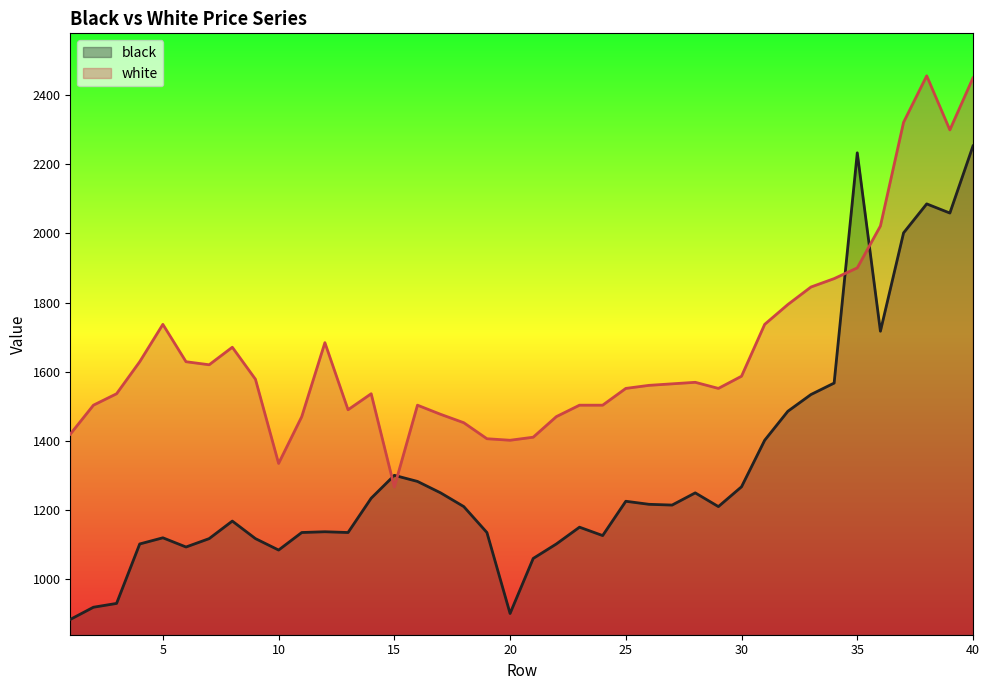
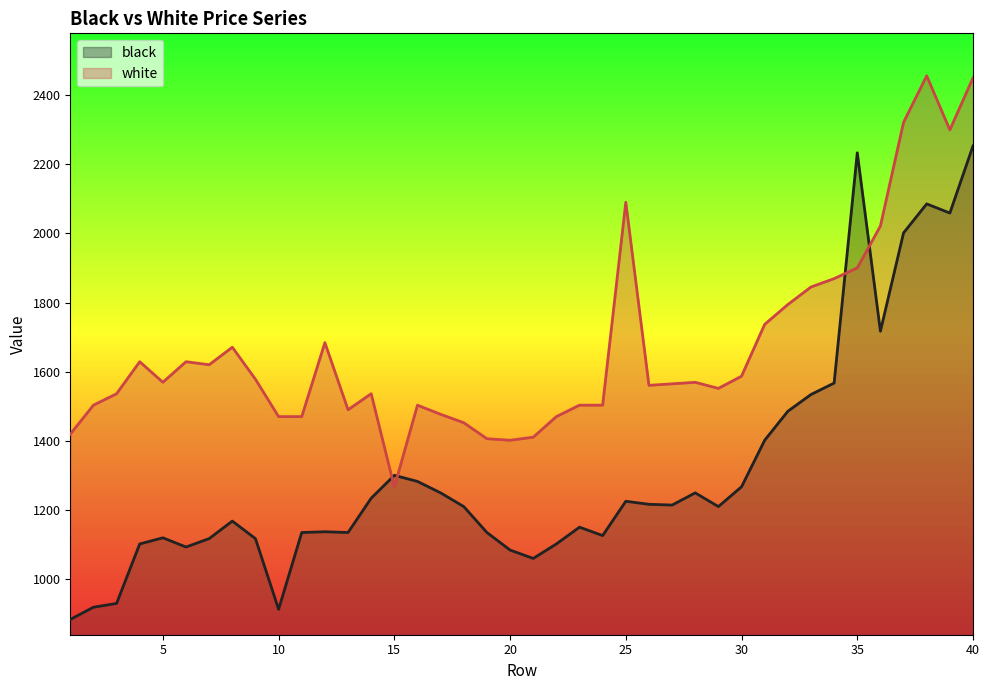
white, 5: 1740 -> 1570
black, 10: 1080 -> 910
white, 10: 1340 -> 1470
black, 20: 900 -> 1080
white, 25: 1550 -> 2090
